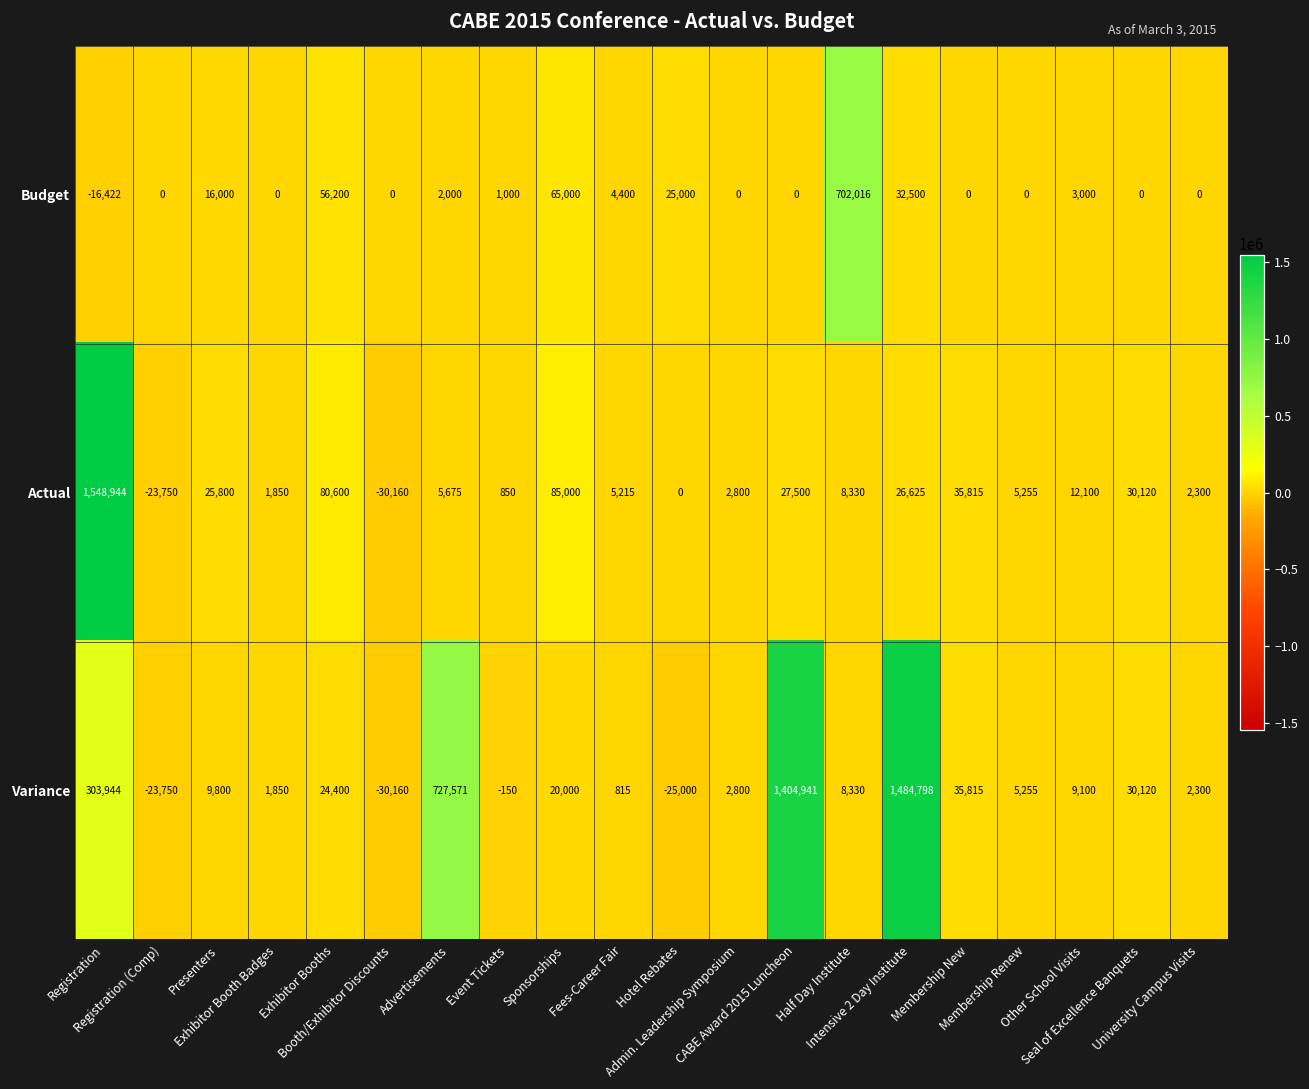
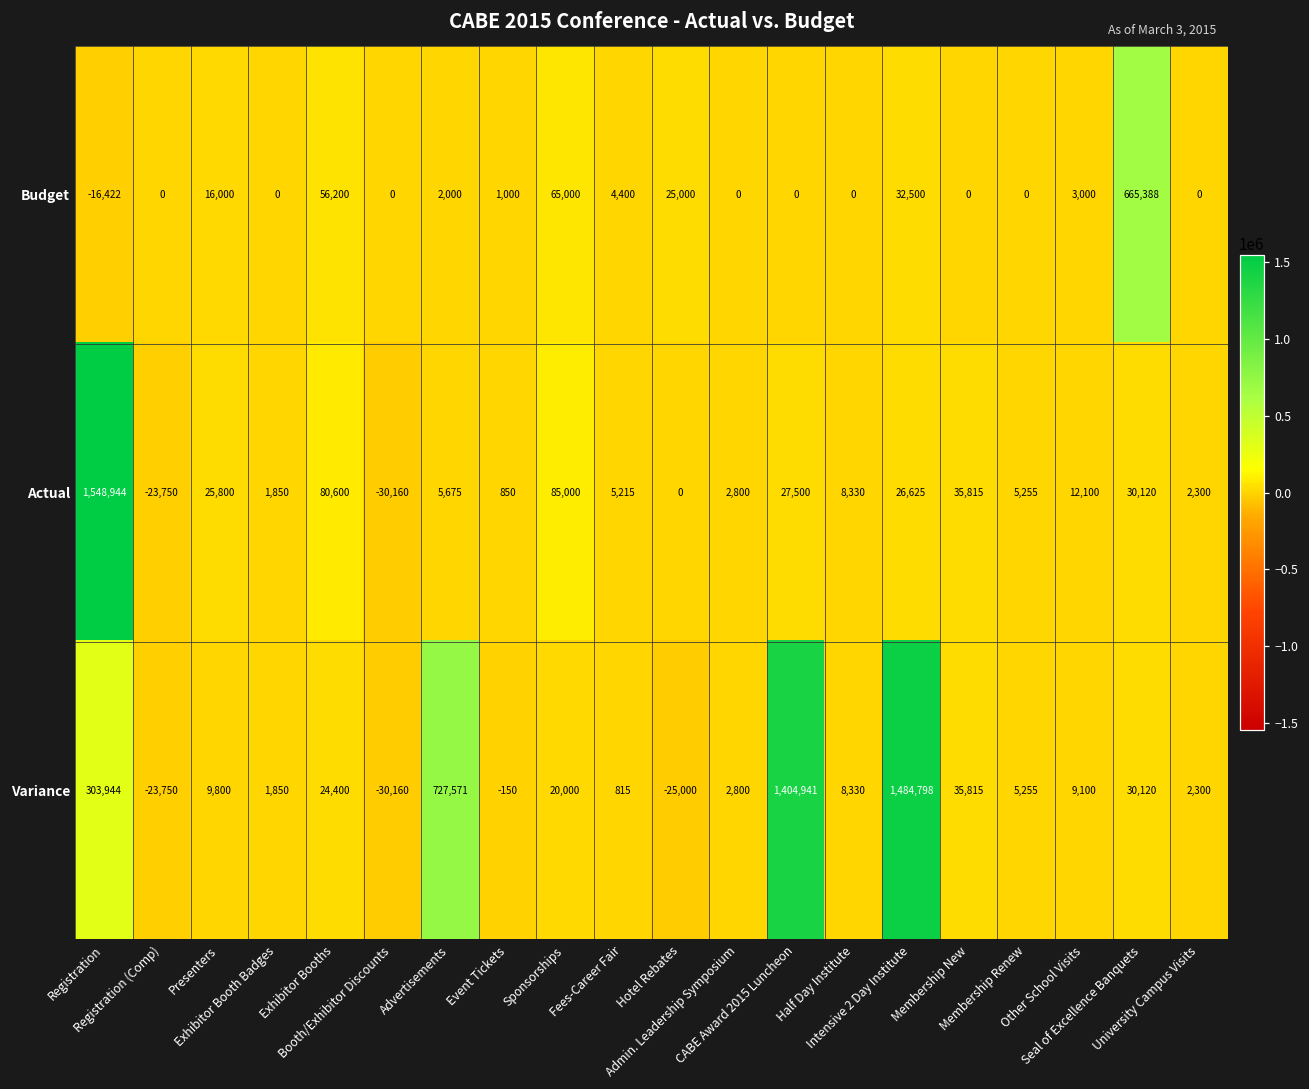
Budget, Half Day Institute: 702,016 -> 0
Budget, Seal of Excellence Banquets: 0 -> 665,388
